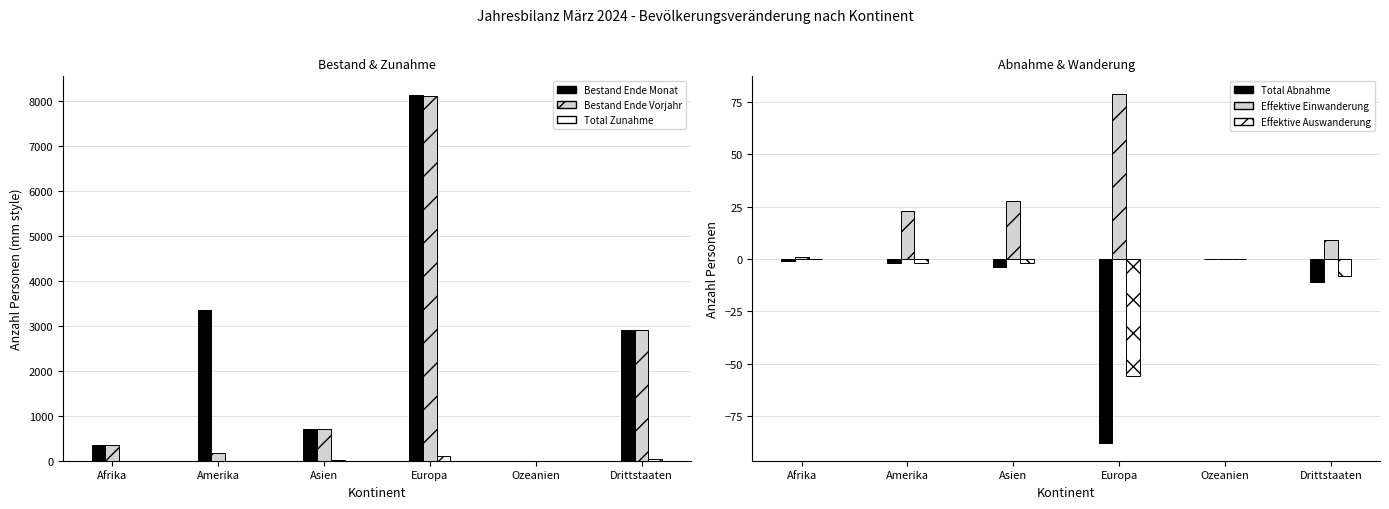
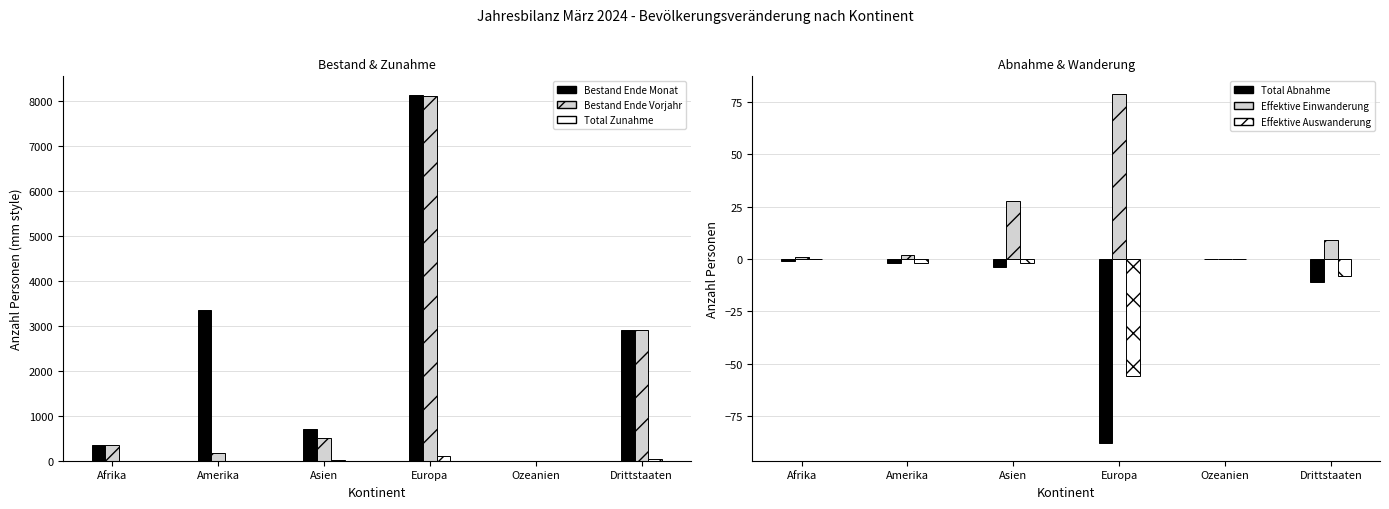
Bestand & Zunahme, Bestand Ende Vorjahr, Asien: 700 -> 500
Abnahme & Wanderung, Effektive Einwanderung, Amerika: 23 -> 2
